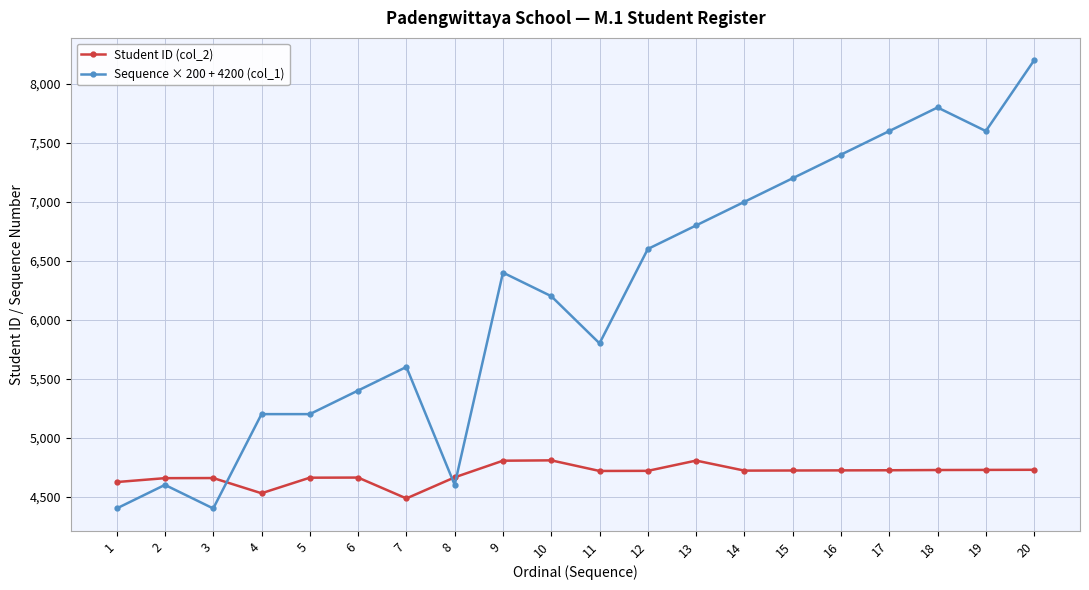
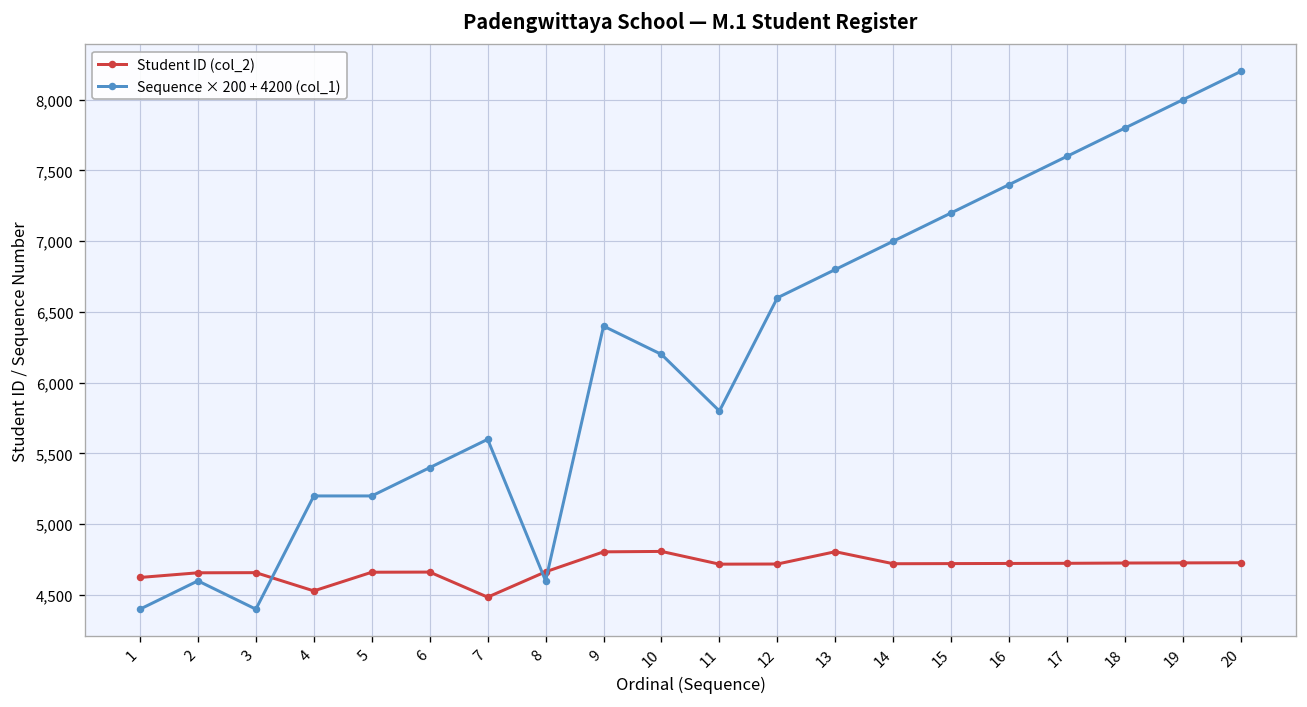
Sequence × 200 + 4200 (col_1), 19: 7,600 -> 8,000
